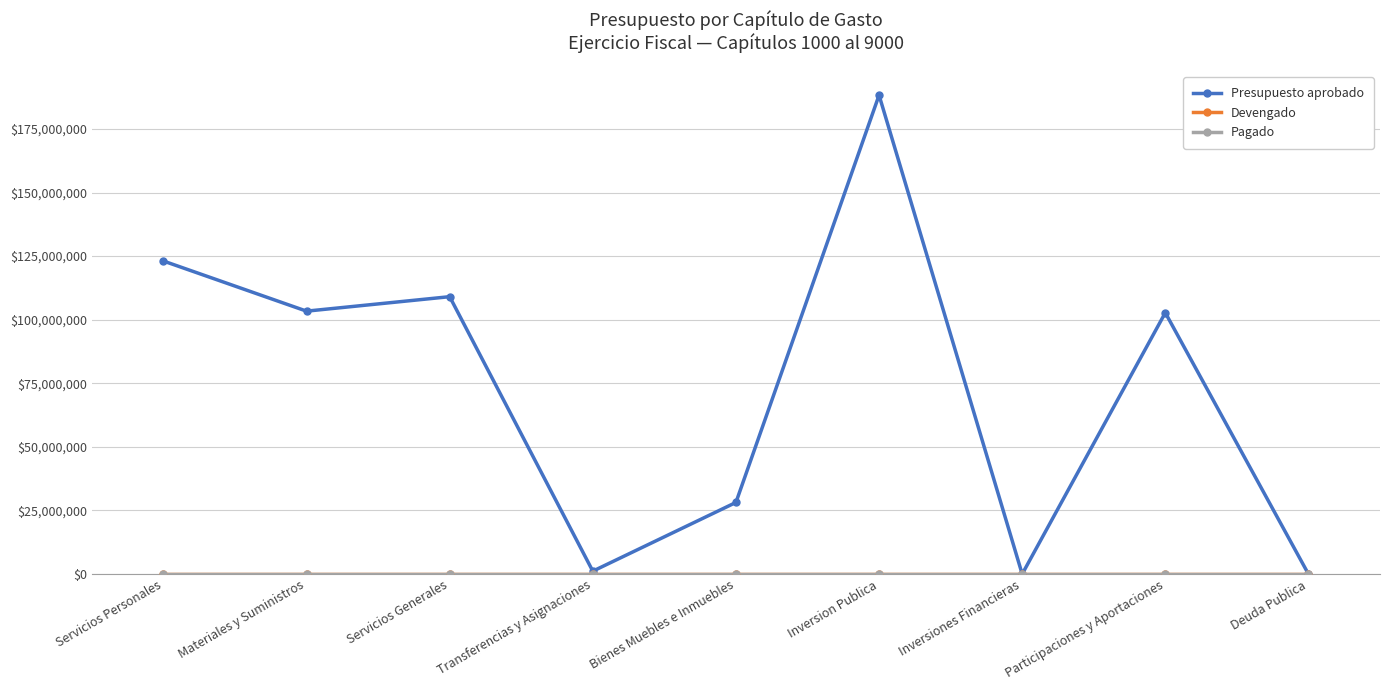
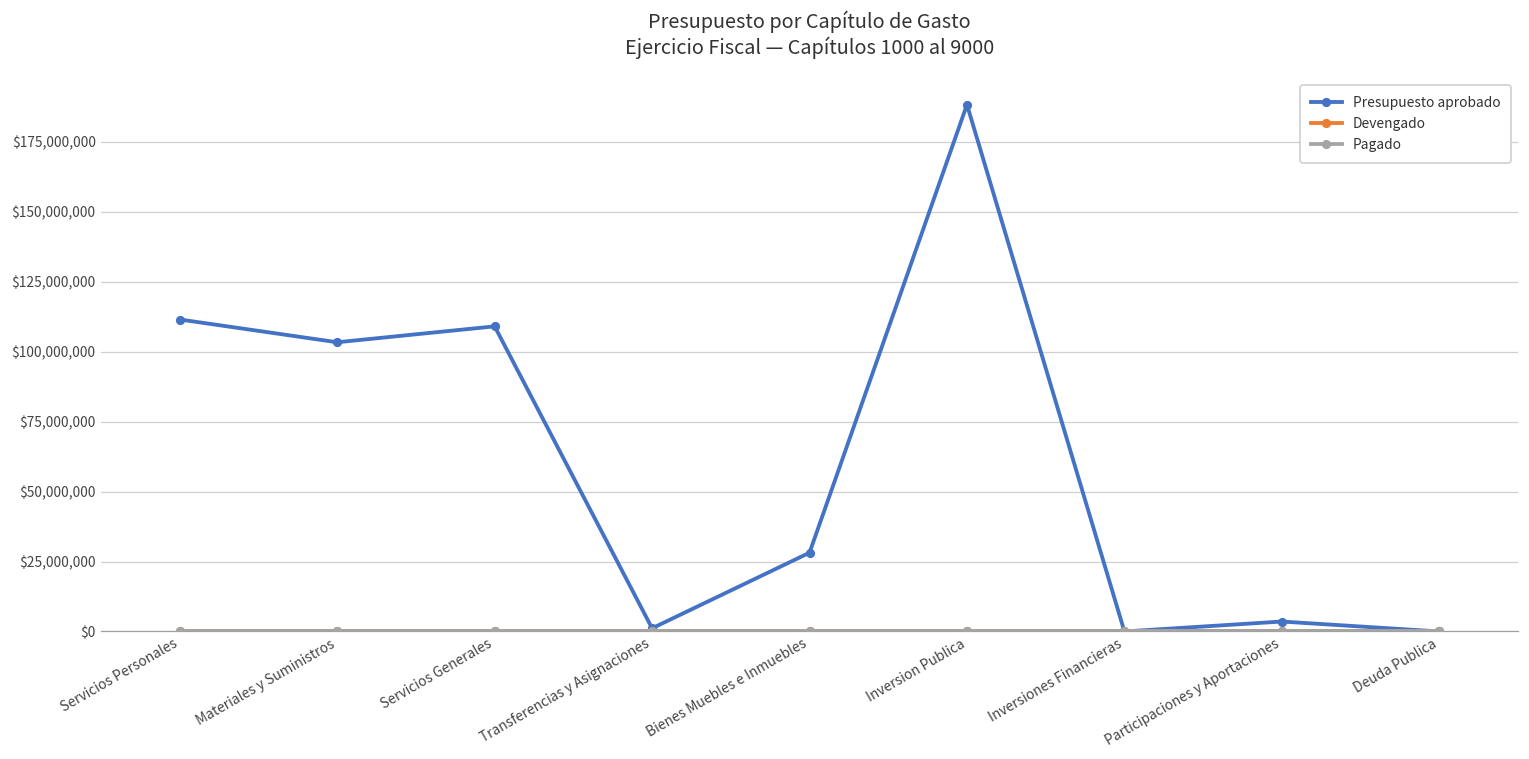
Presupuesto aprobado, Servicios Personales: $123,000,000 -> $112,000,000
Presupuesto aprobado, Participaciones y Aportaciones: $103,000,000 -> $4,000,000
